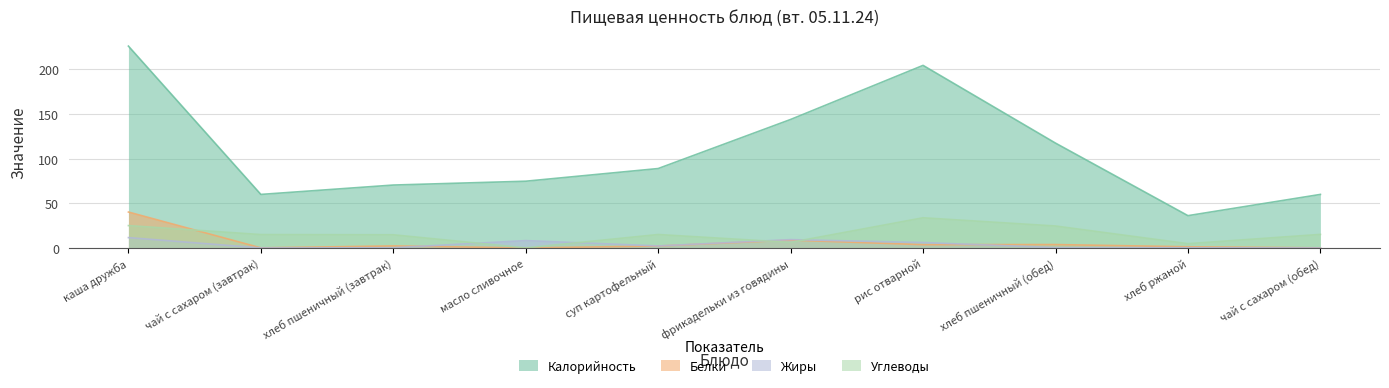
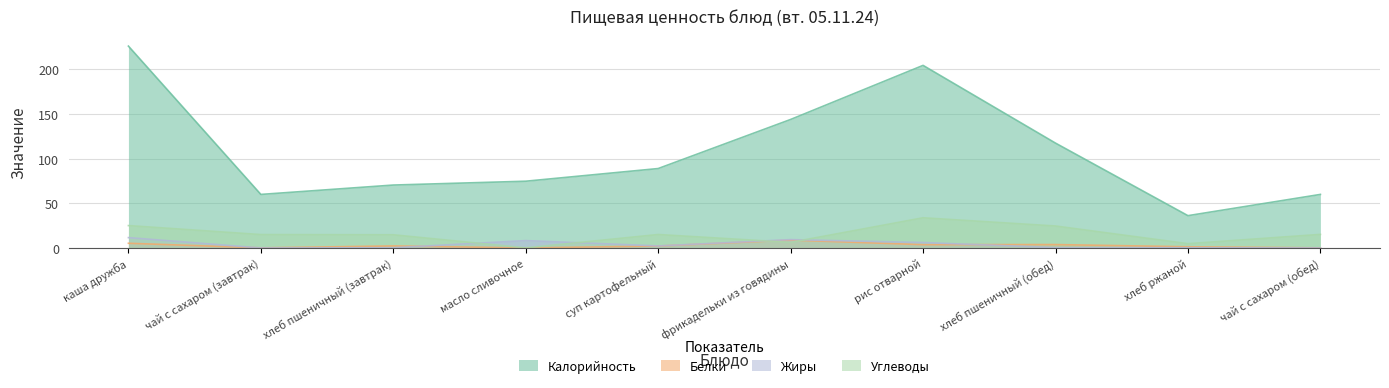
Белки, каша дружба: 40 -> 10
